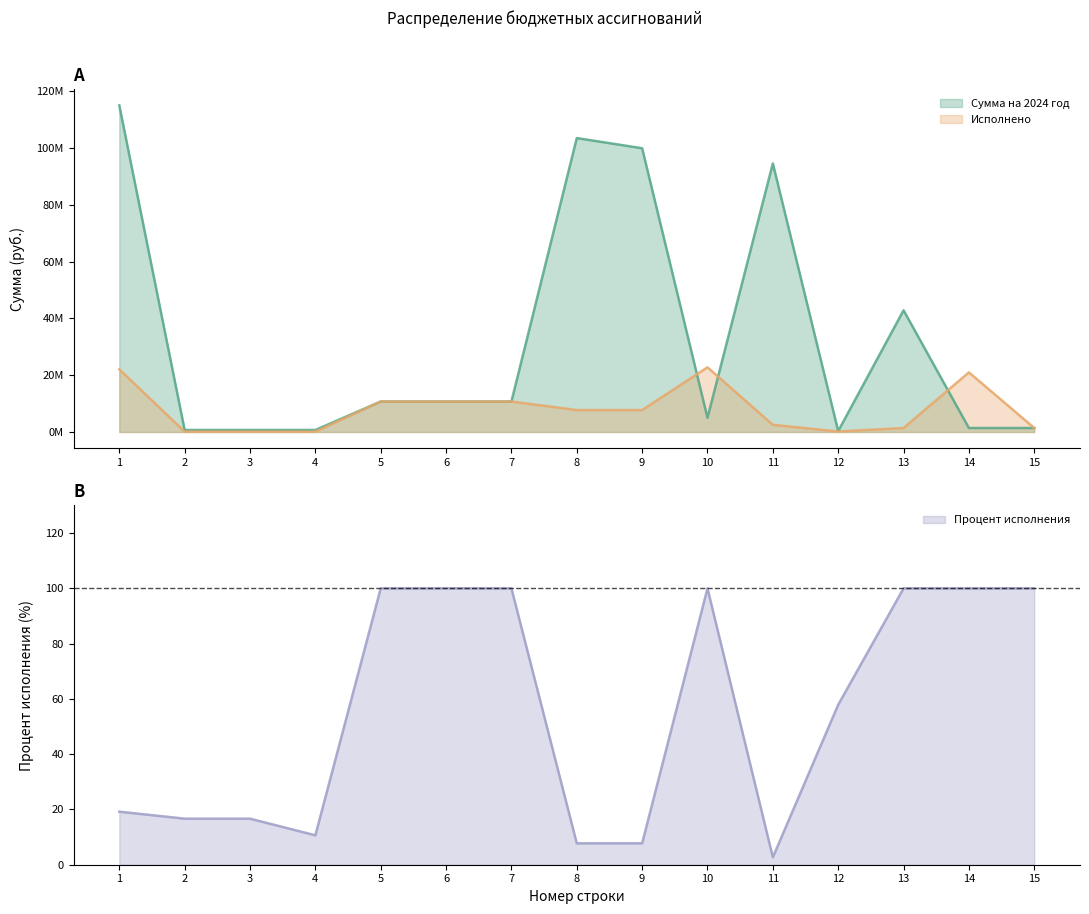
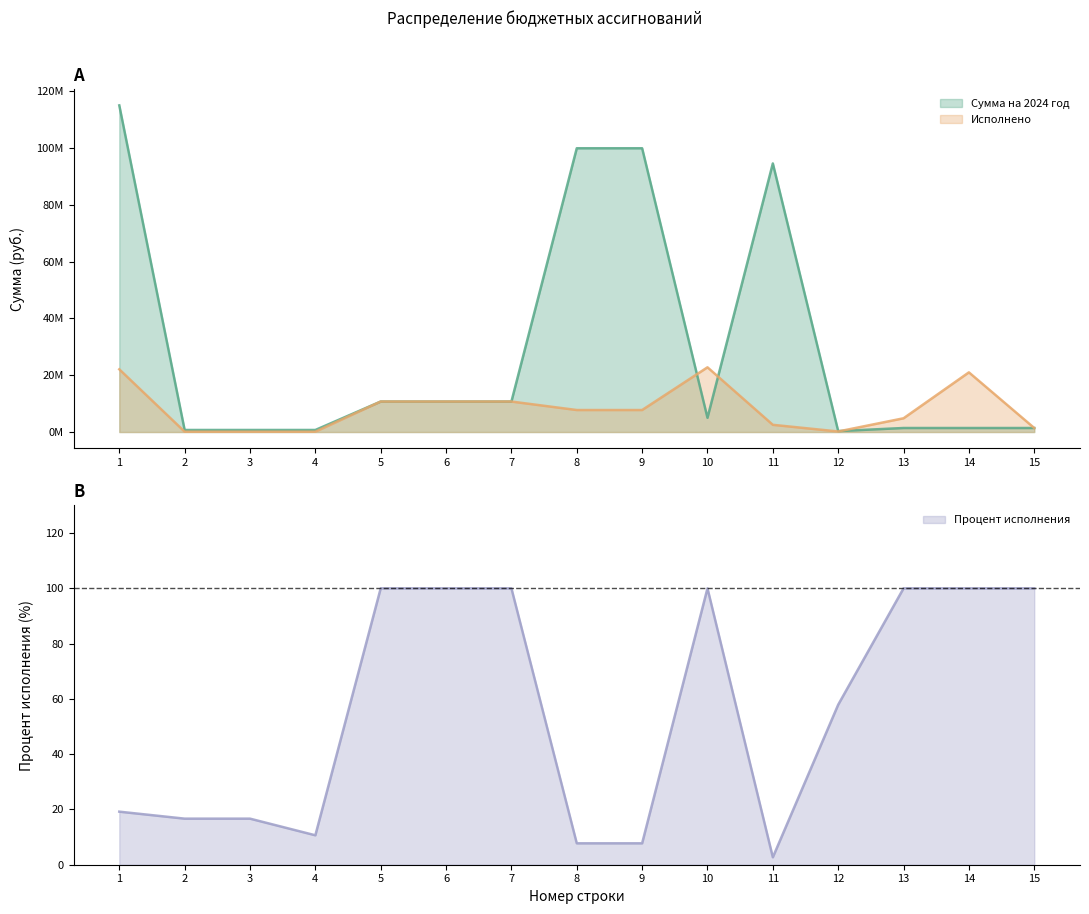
A, Сумма на 2024 год, 8: 103000000 -> 100000000
A, Сумма на 2024 год, 13: 43000000 -> 1000000
A, Исполнено, 13: 1000000 -> 5000000
